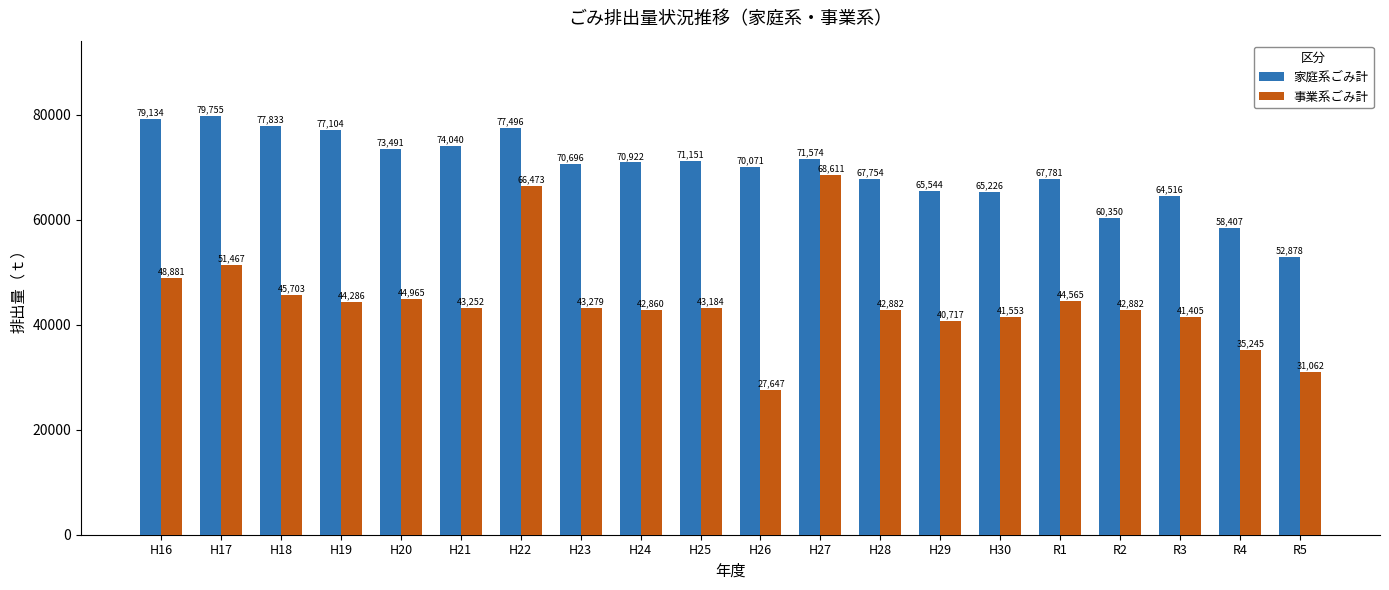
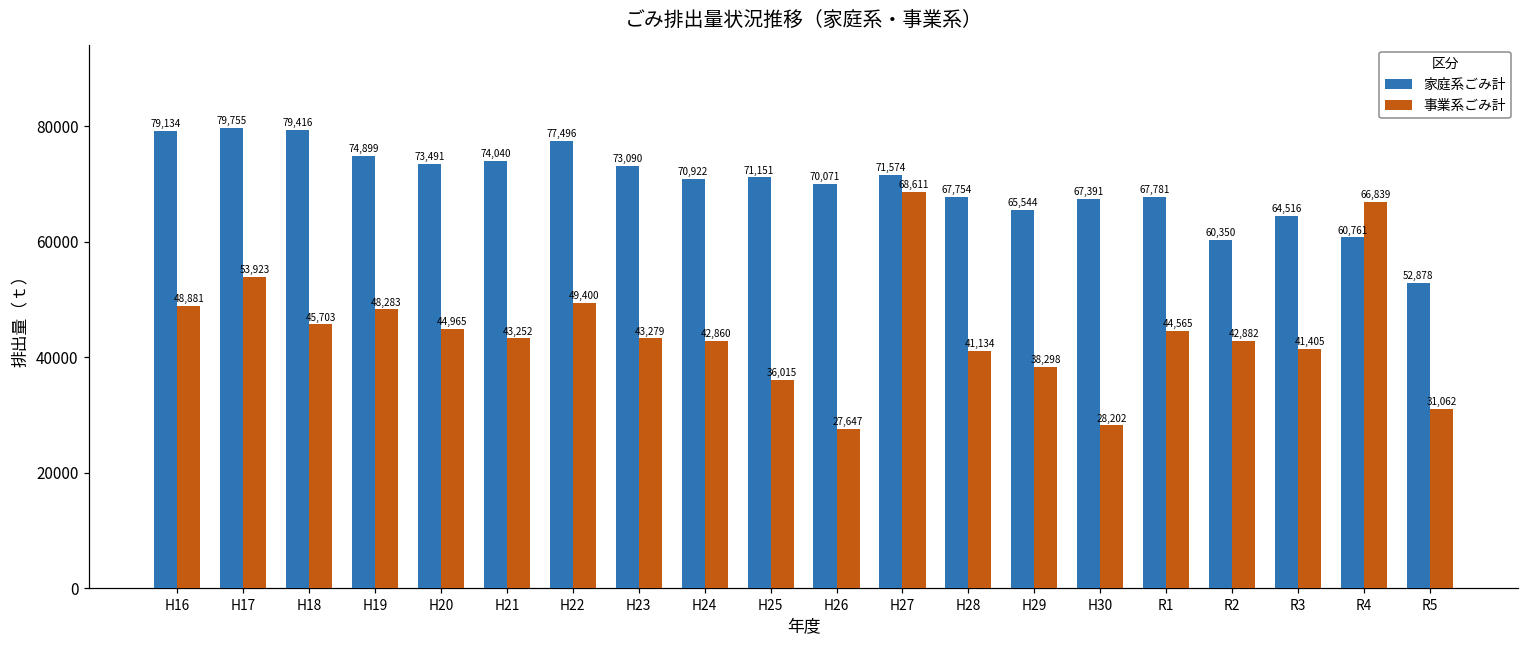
事業系ごみ計, H17: 51,467 -> 53,923
家庭系ごみ計, H18: 77,833 -> 79,416
家庭系ごみ計, H19: 77,104 -> 74,899
事業系ごみ計, H19: 44,286 -> 48,283
事業系ごみ計, H22: 66,473 -> 49,400
家庭系ごみ計, H23: 70,696 -> 73,090
事業系ごみ計, H25: 43,184 -> 36,015
事業系ごみ計, H28: 42,882 -> 41,134
事業系ごみ計, H29: 40,717 -> 38,298
家庭系ごみ計, H30: 65,226 -> 67,391
事業系ごみ計, H30: 41,553 -> 28,202
家庭系ごみ計, R4: 58,407 -> 60,761
事業系ごみ計, R4: 35,245 -> 66,839
